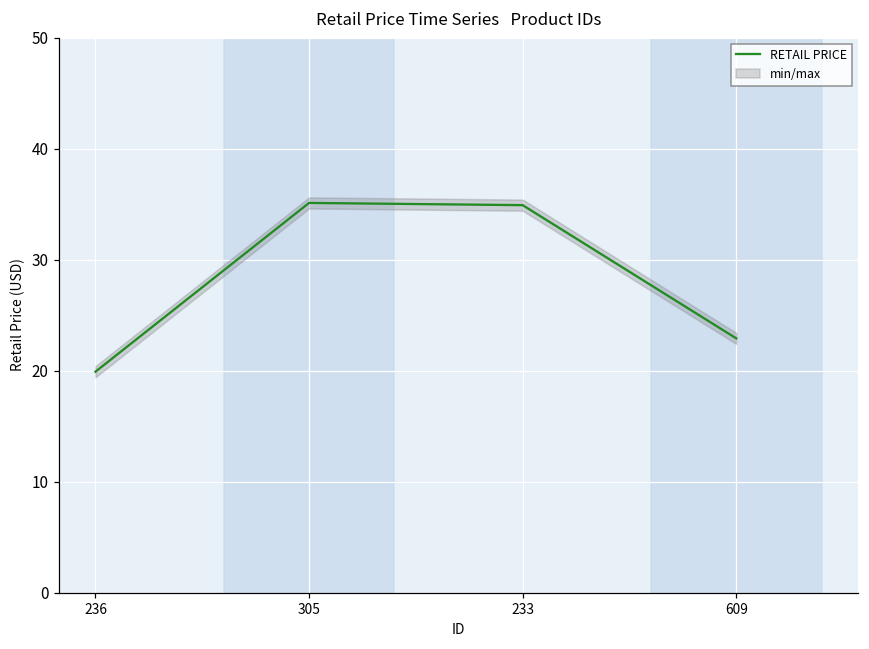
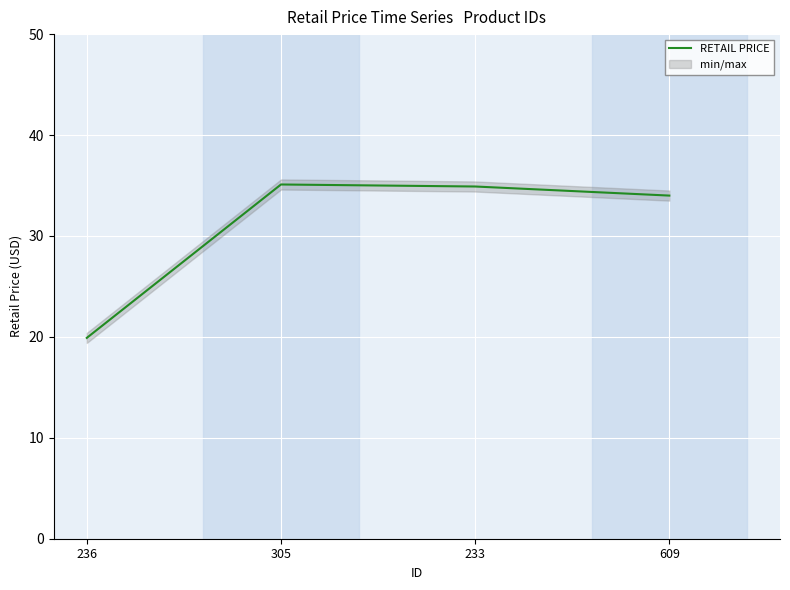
RETAIL PRICE, 609: 22.9 -> 34.0
